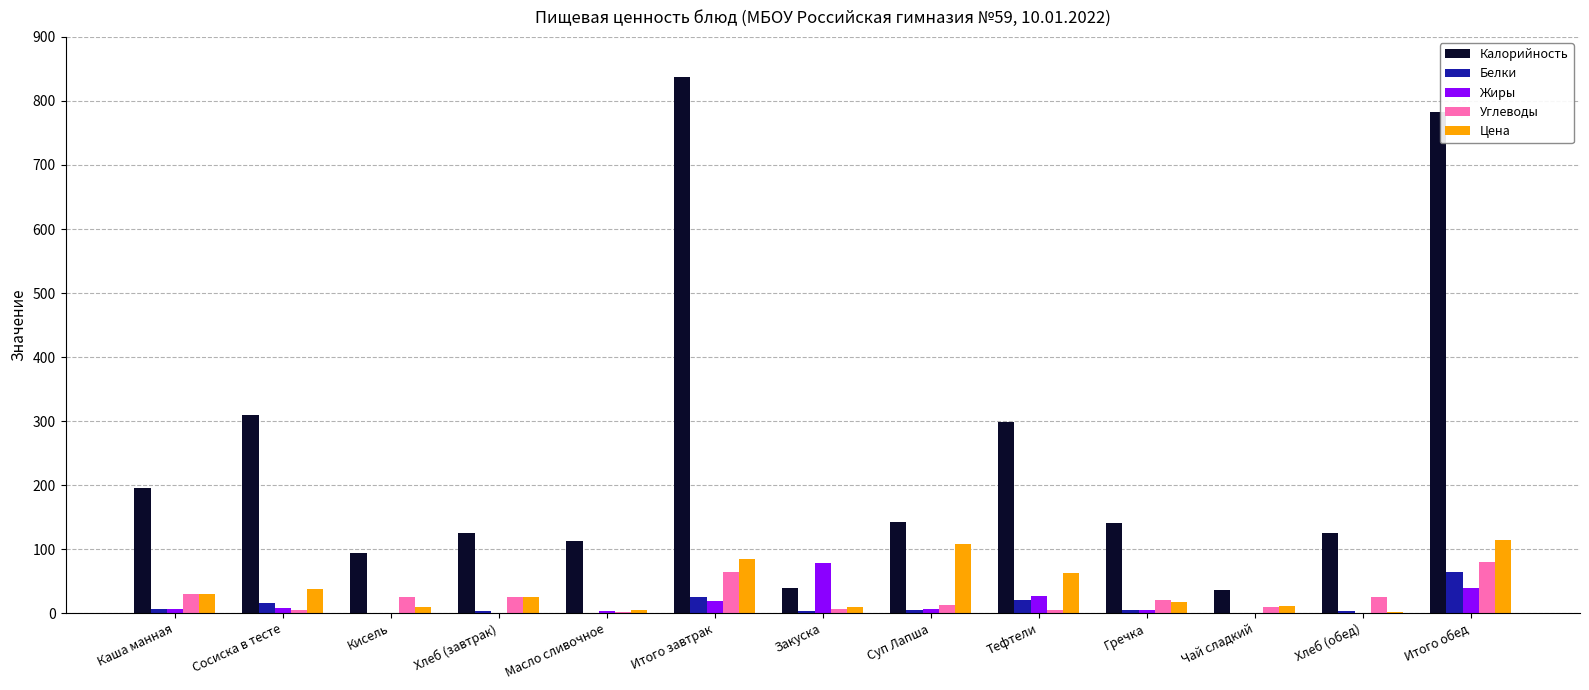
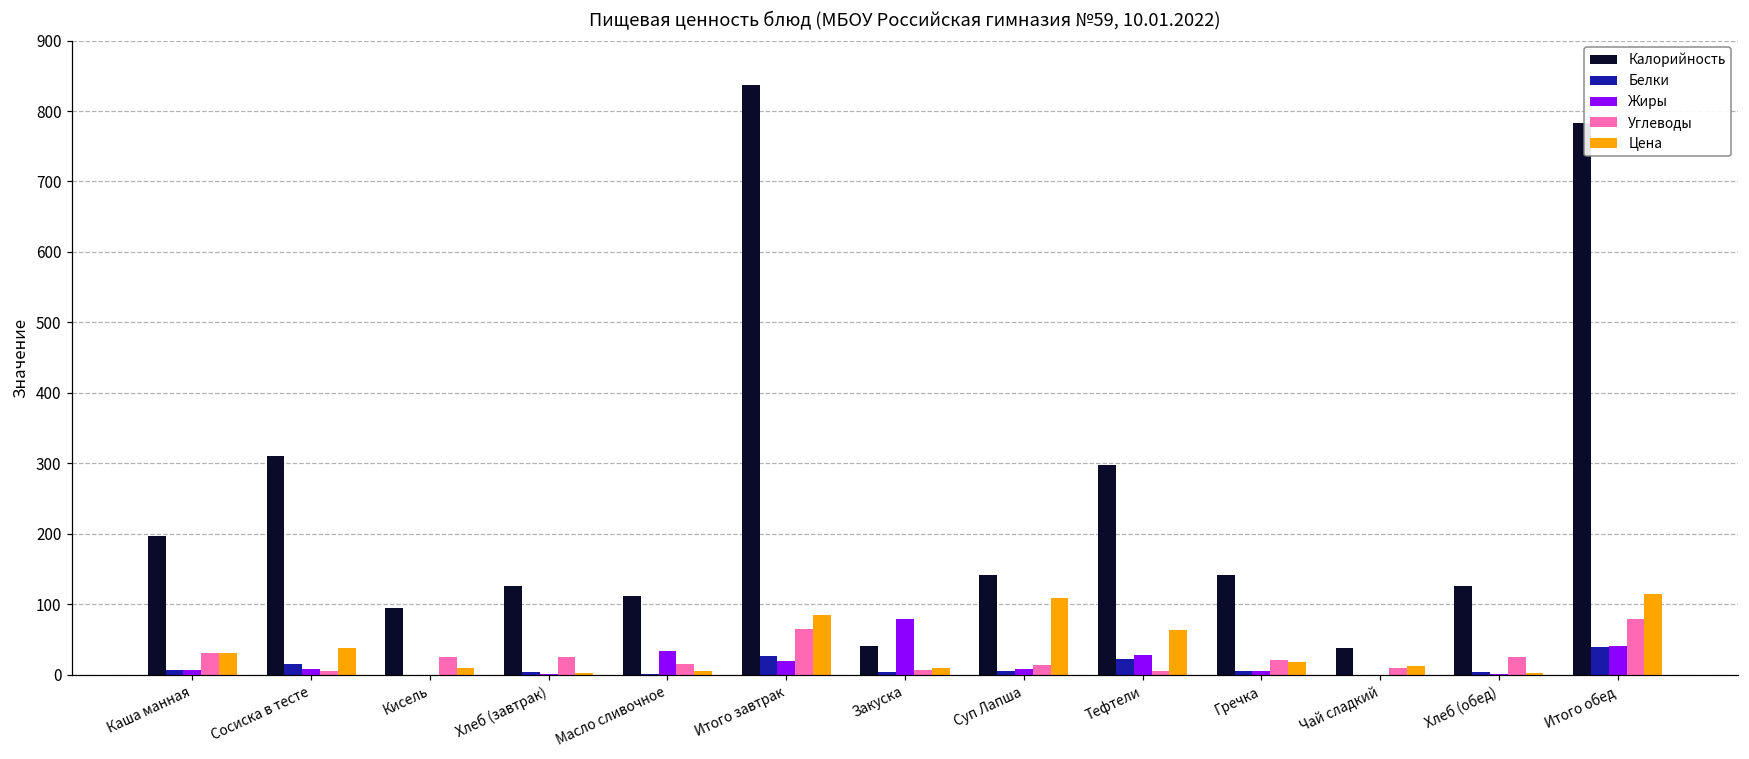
Цена, Хлеб (завтрак): 30 -> 0
Жиры, Масло сливочное: 0 -> 30
Углеводы, Масло сливочное: 0 -> 10
Белки, Итого обед: 60 -> 40
